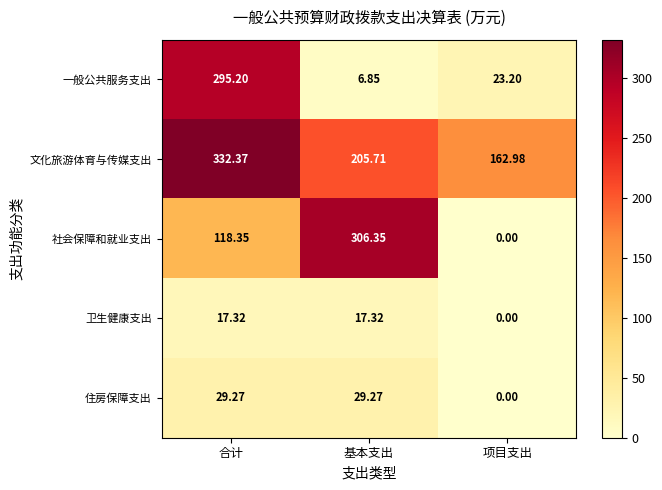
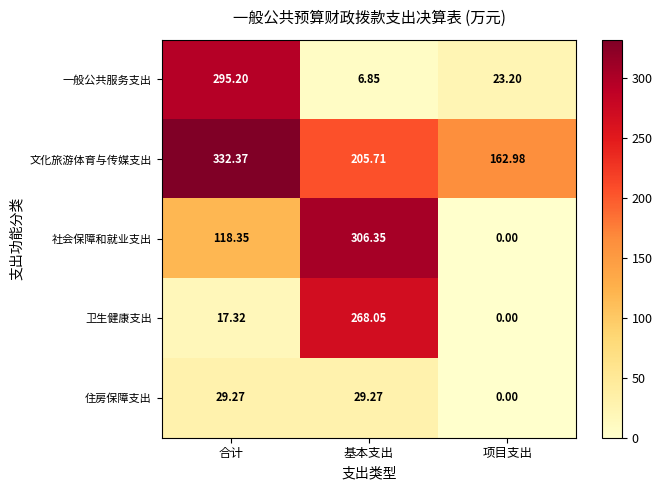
卫生健康支出, 基本支出: 17.32 -> 268.05
